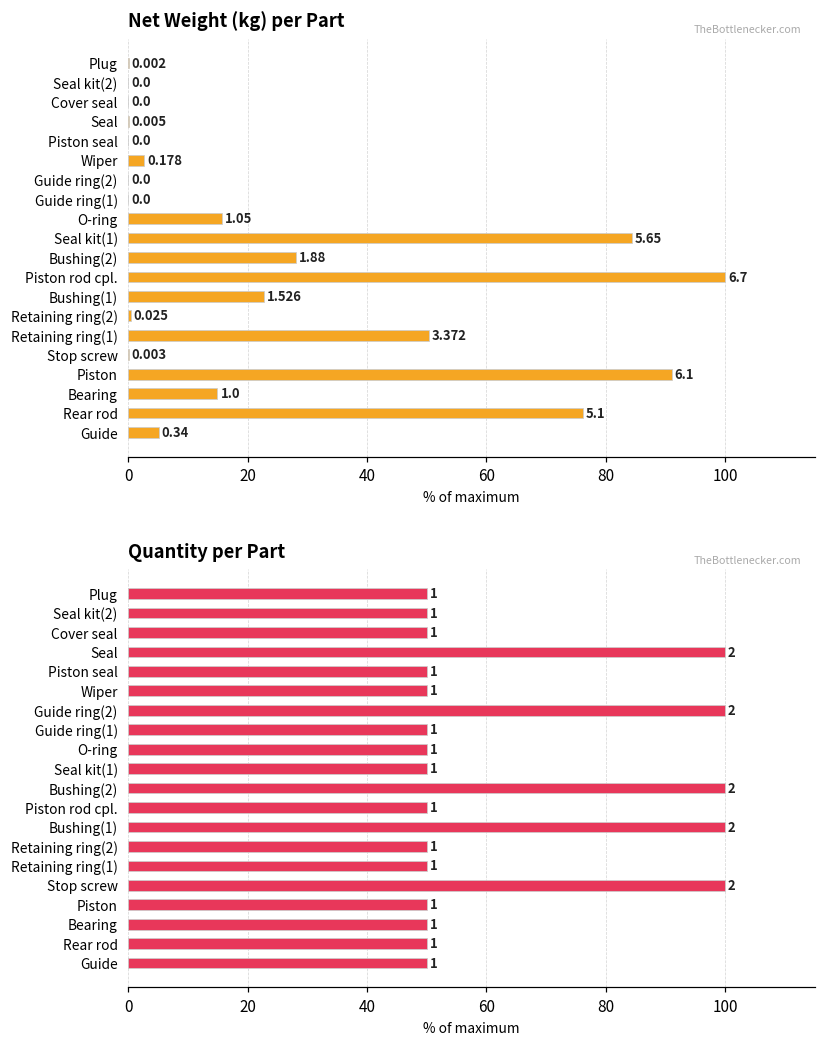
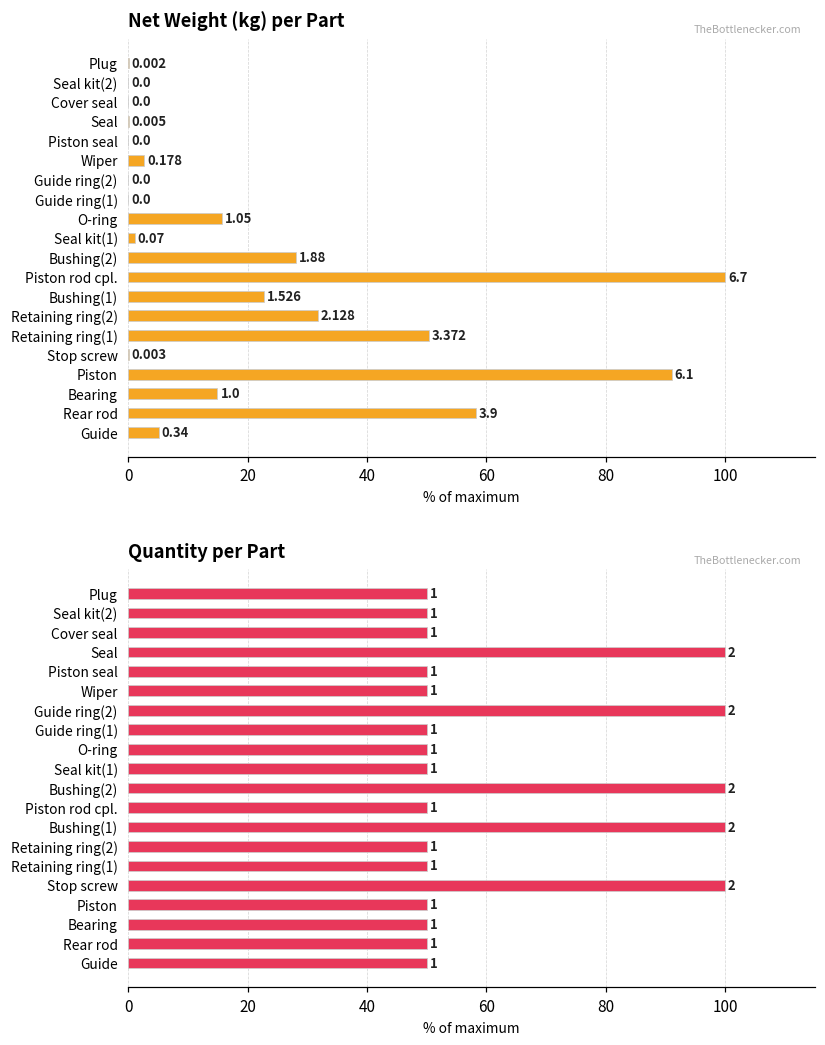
Net Weight (kg) per Part, Seal kit(1): 5.65 -> 0.07
Net Weight (kg) per Part, Retaining ring(2): 0.025 -> 2.128
Net Weight (kg) per Part, Rear rod: 5.1 -> 3.9
